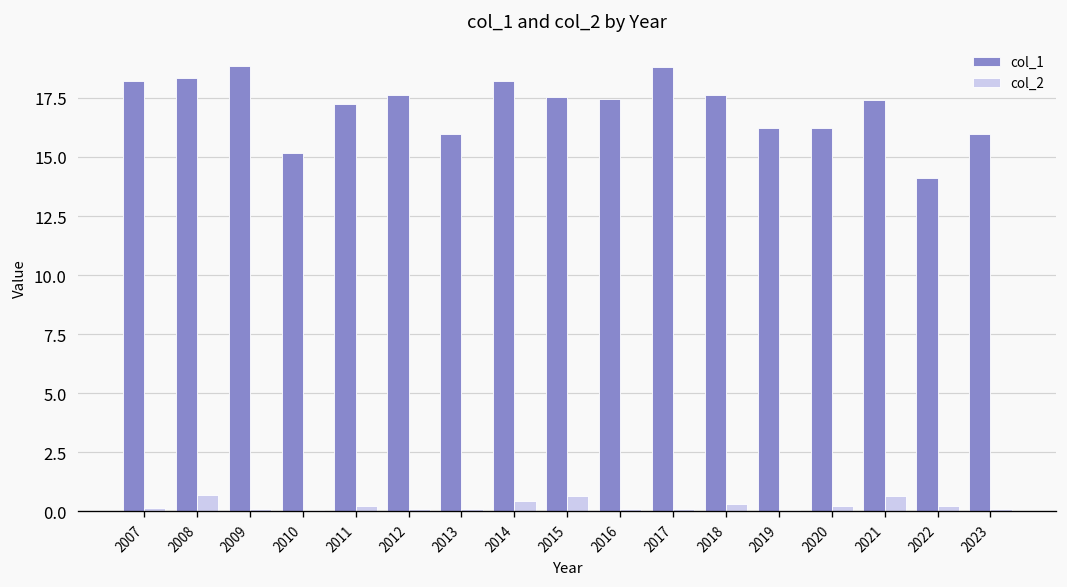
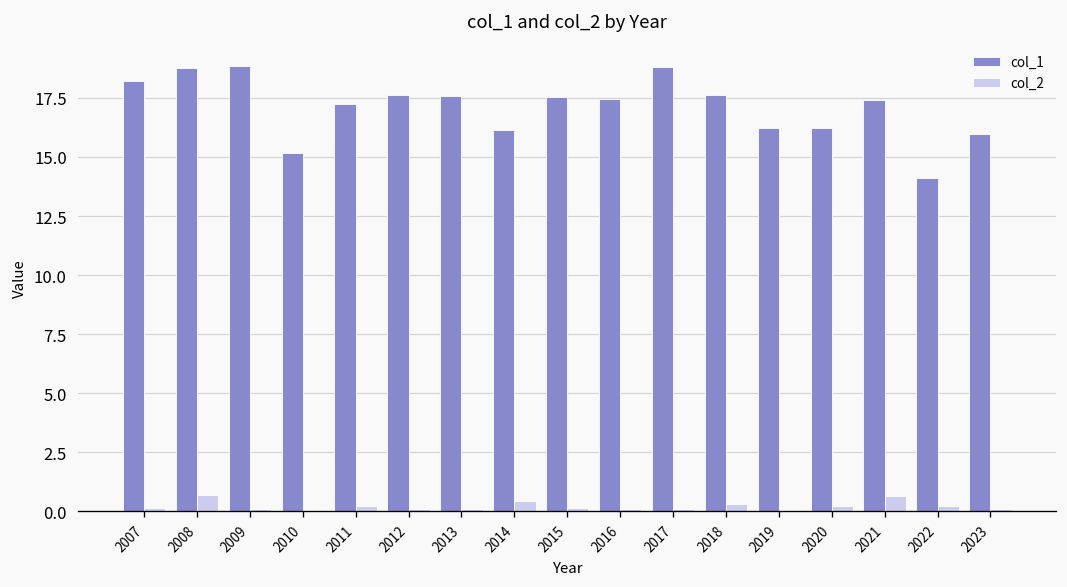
col_1, 2008: 18.3 -> 18.8
col_1, 2013: 16.0 -> 17.6
col_1, 2014: 18.2 -> 16.2
col_2, 2015: 0.6 -> 0.1
